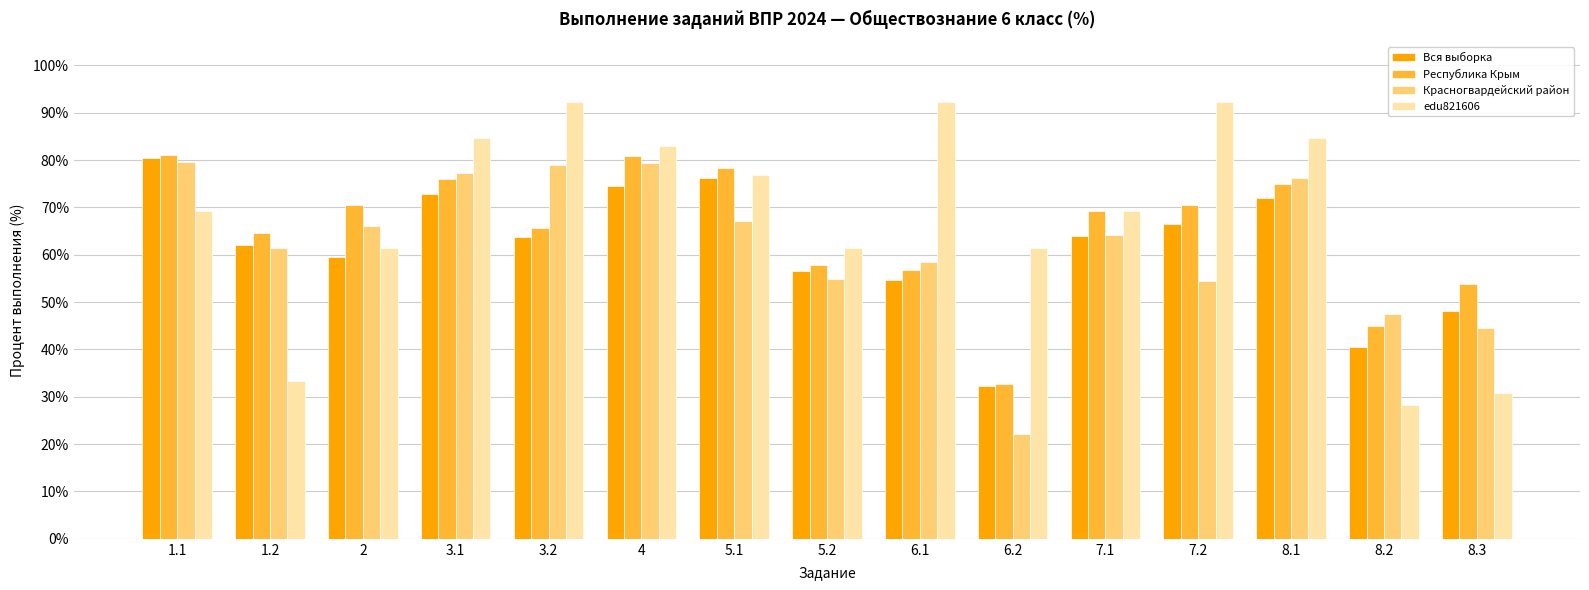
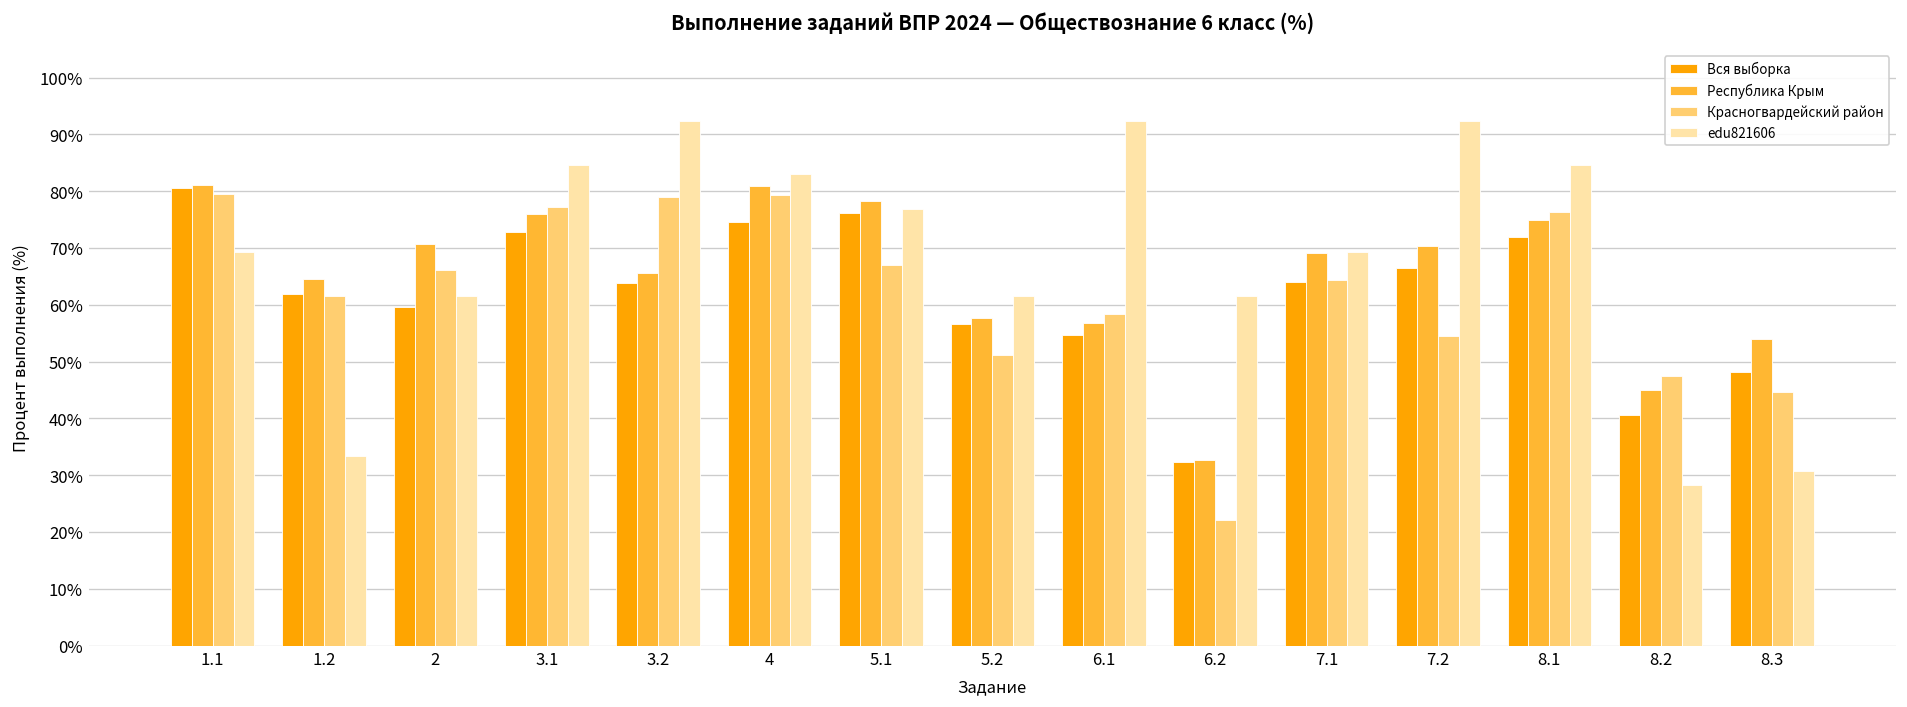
Красногвардейский район, 5.2: 55% -> 51%
